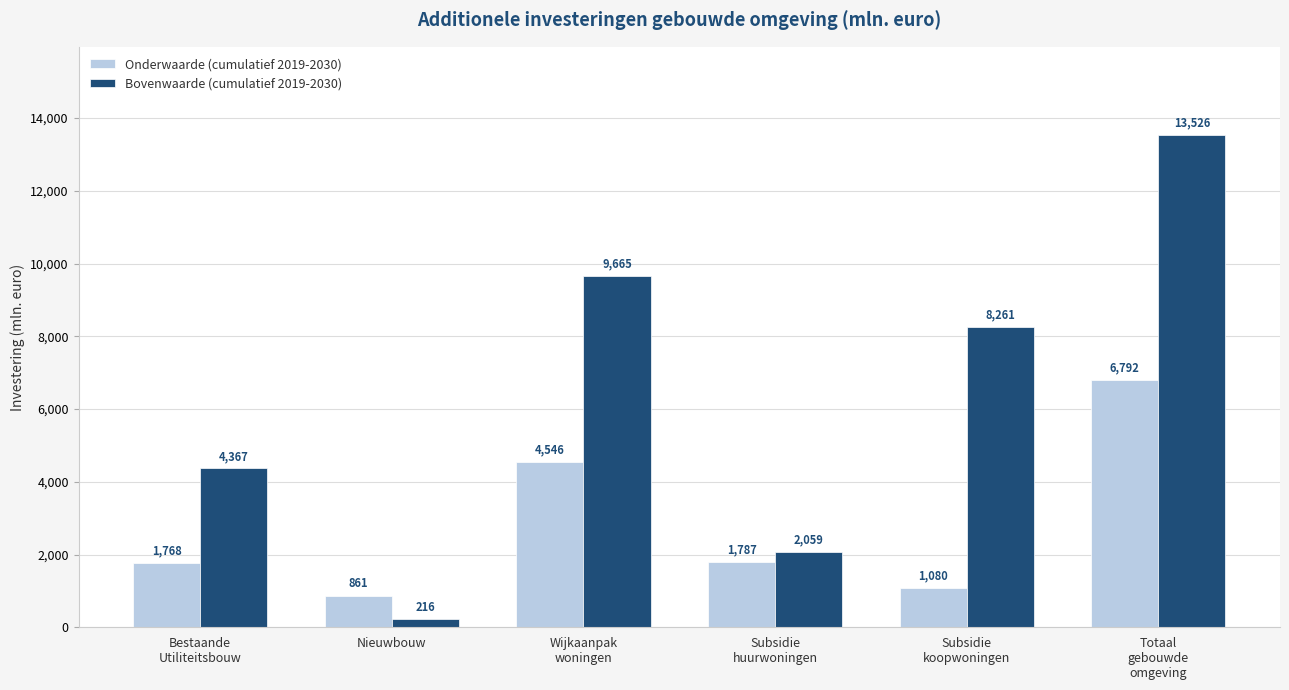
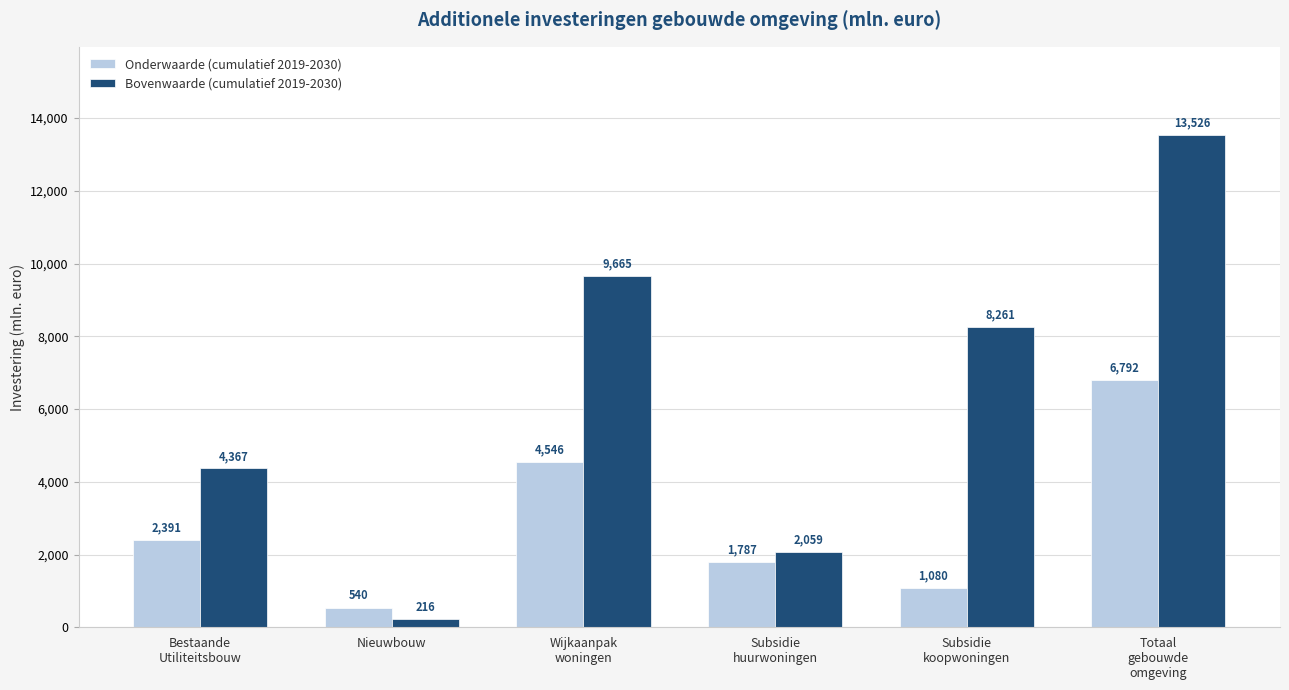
Onderwaarde (cumulatief 2019-2030), Bestaande Utiliteitsbouw: 1,768 -> 2,391
Onderwaarde (cumulatief 2019-2030), Nieuwbouw: 861 -> 540
